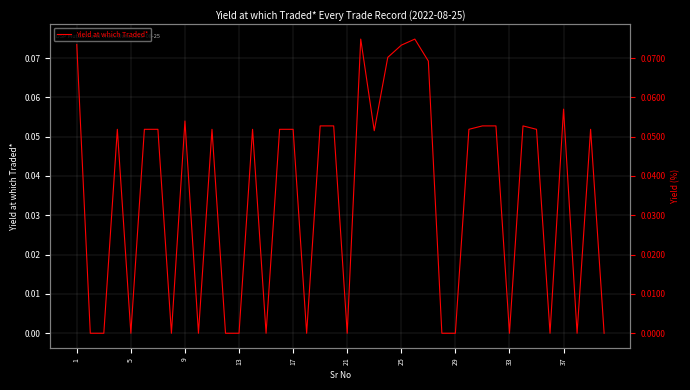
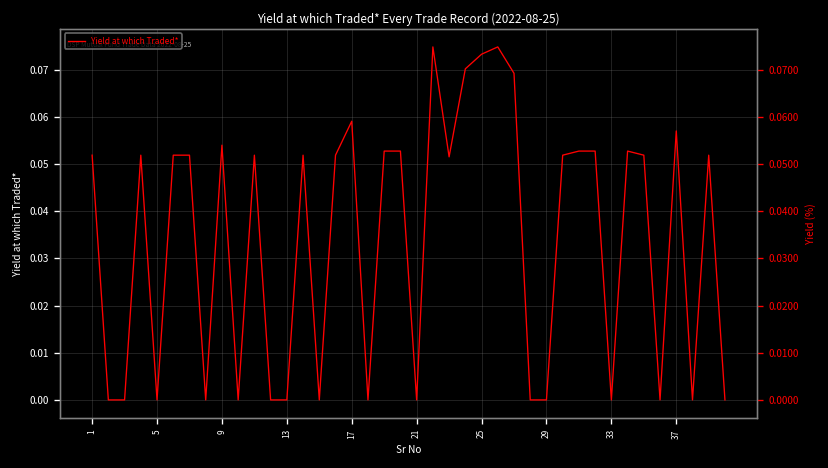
1: 0.073 -> 0.052
17: 0.052 -> 0.059
